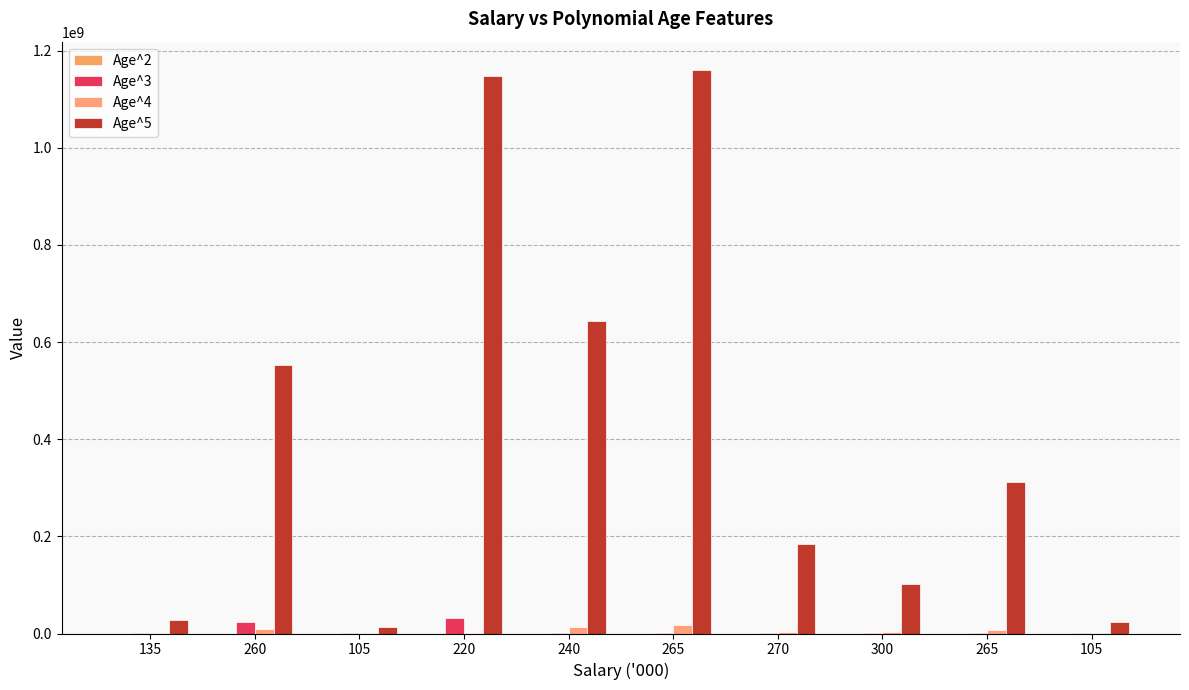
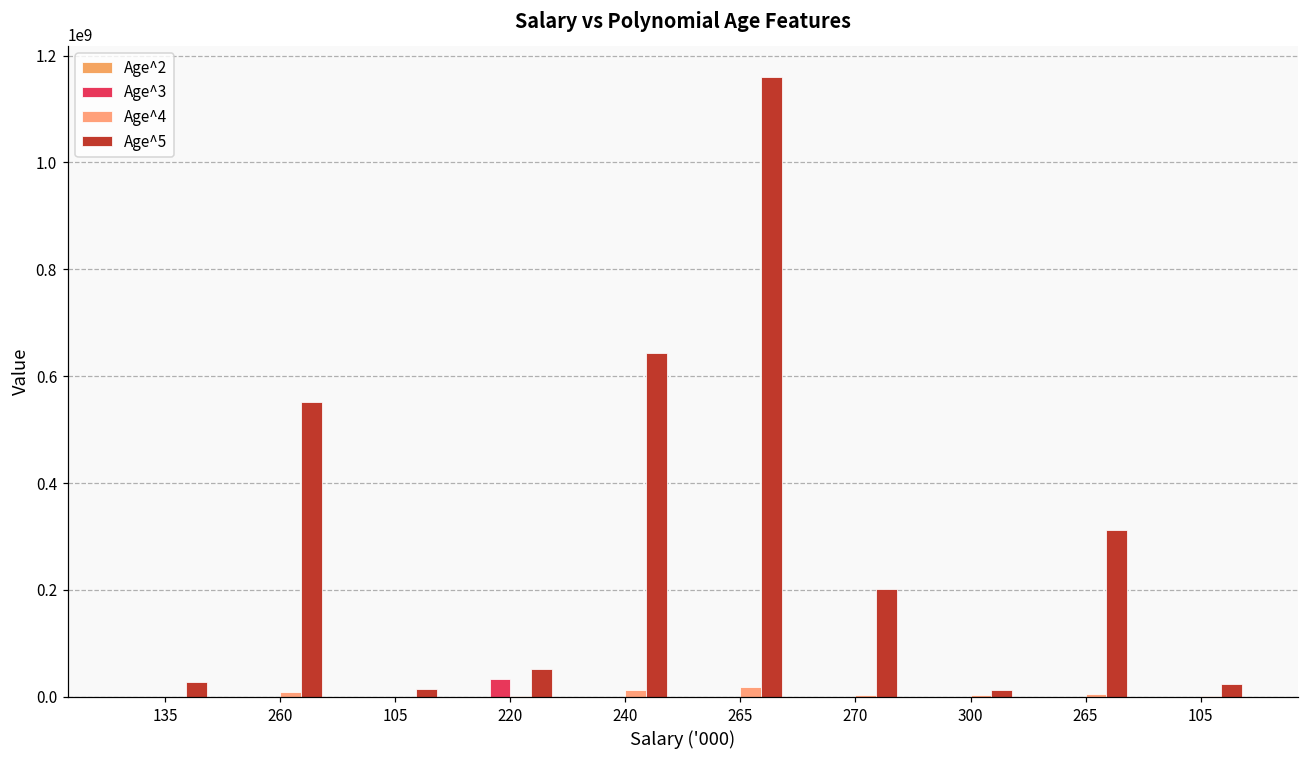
Age^3, 260: 20000000 -> 0
Age^5, 220: 1150000000 -> 50000000
Age^5, 270: 180000000 -> 200000000
Age^5, 300: 100000000 -> 10000000
